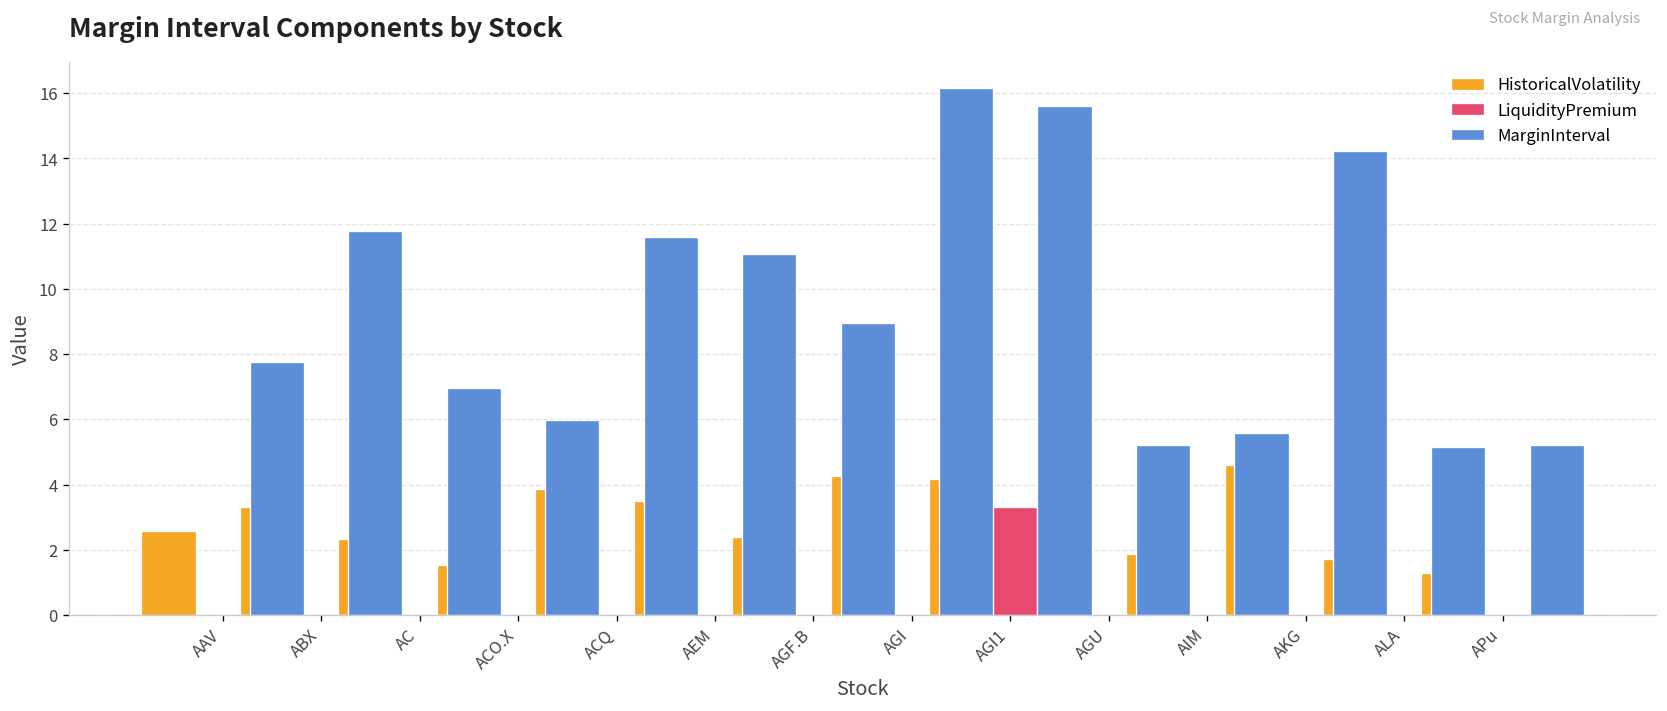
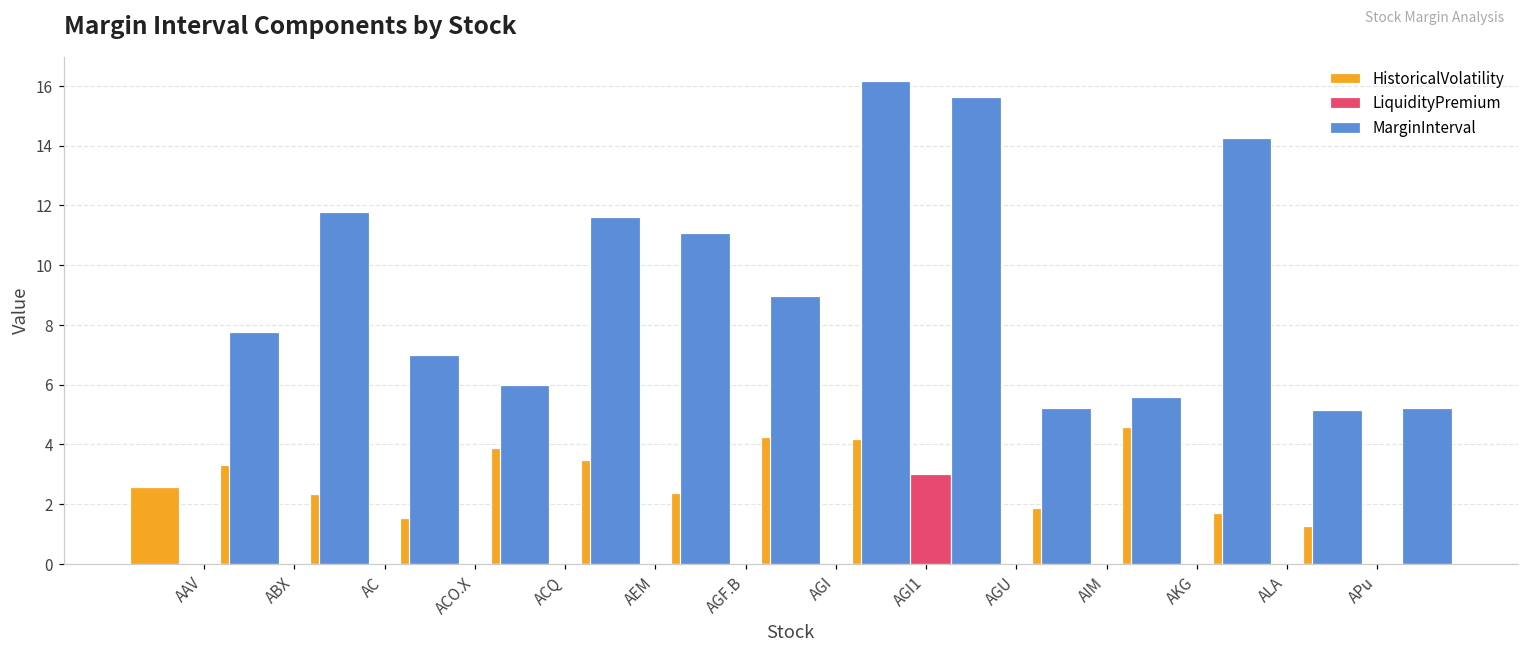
LiquidityPremium, AGI1: 3.3 -> 3.0
